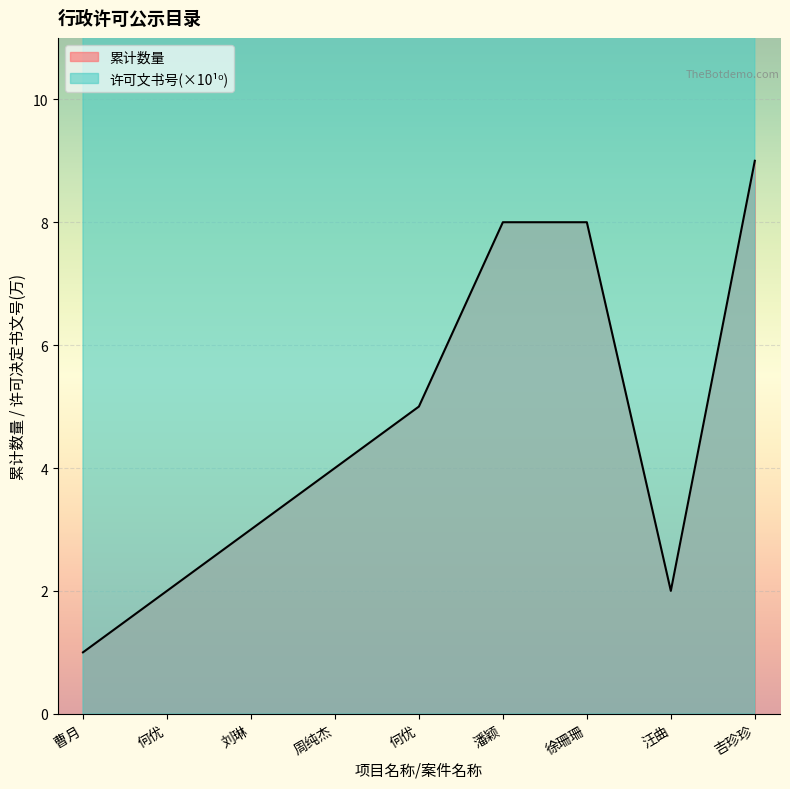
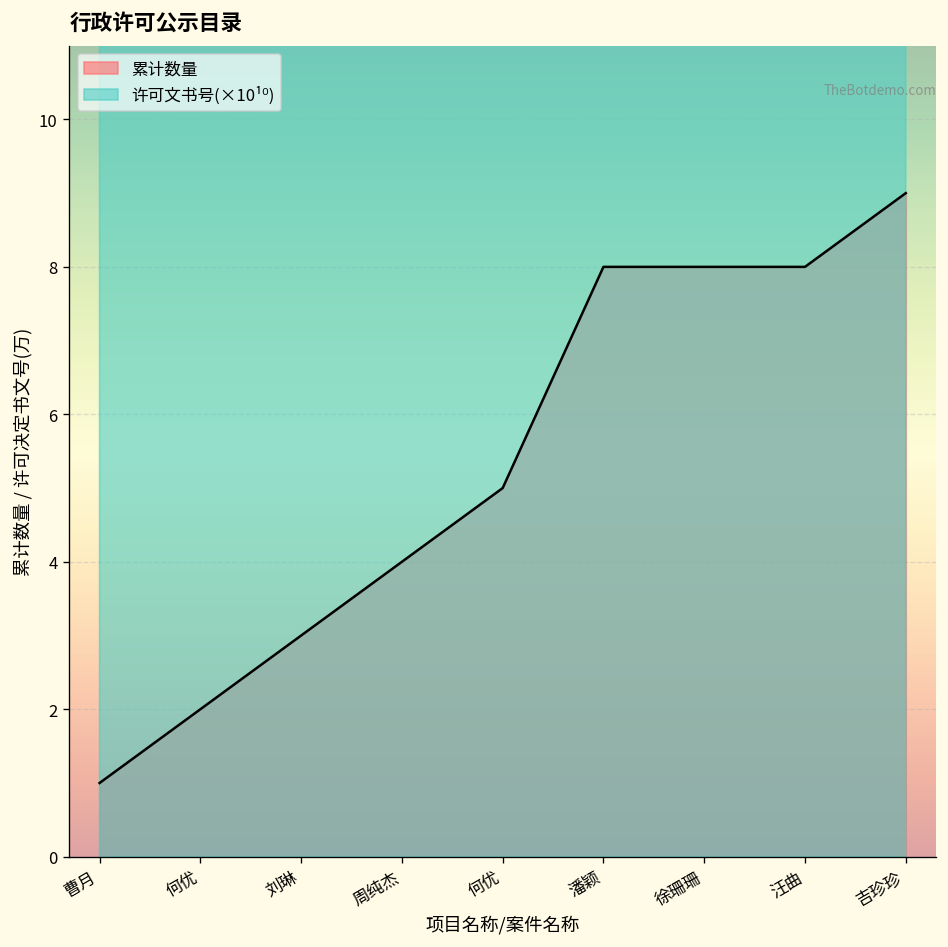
累计数量, 汪曲: 2 -> 8
